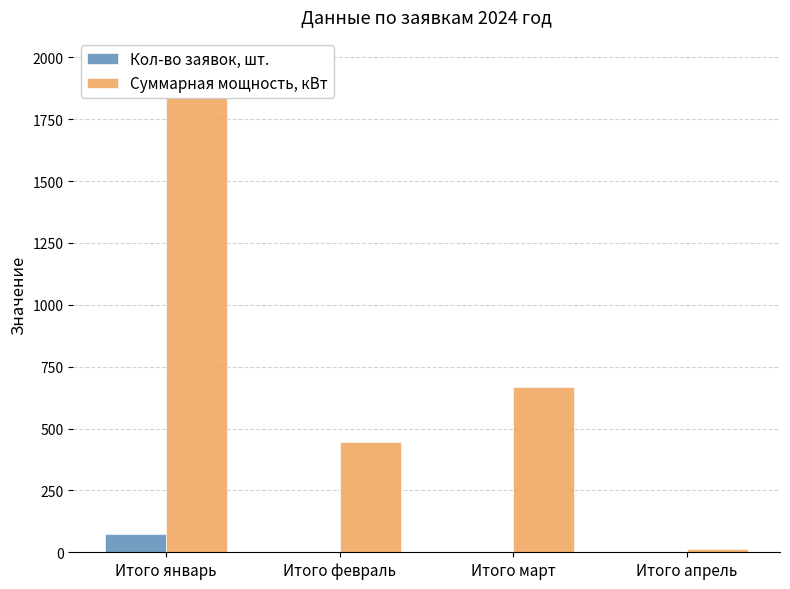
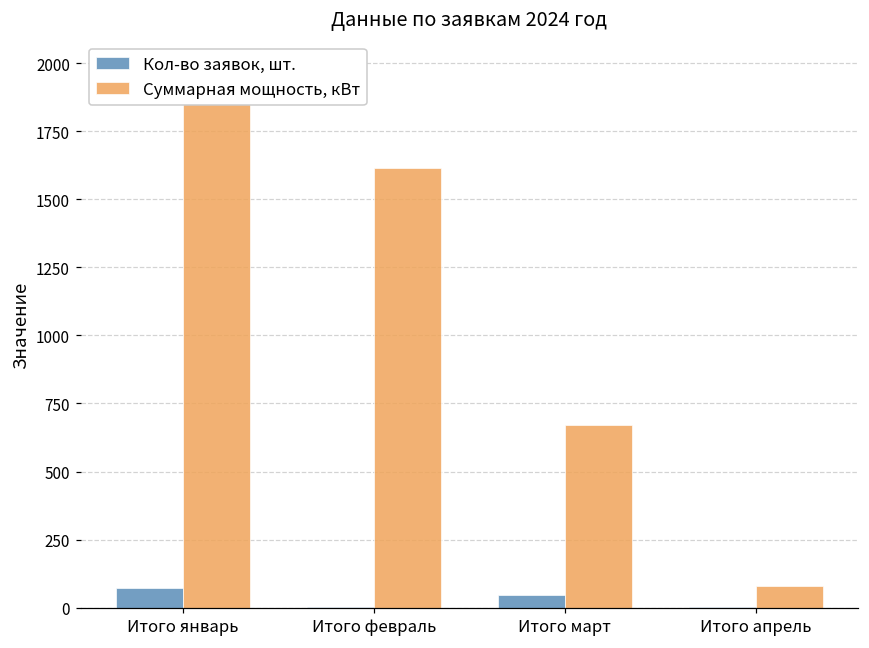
Суммарная мощность, кВт, Итого февраль: 440 -> 1620
Кол-во заявок, шт., Итого март: 0 -> 50
Суммарная мощность, кВт, Итого апрель: 20 -> 80
